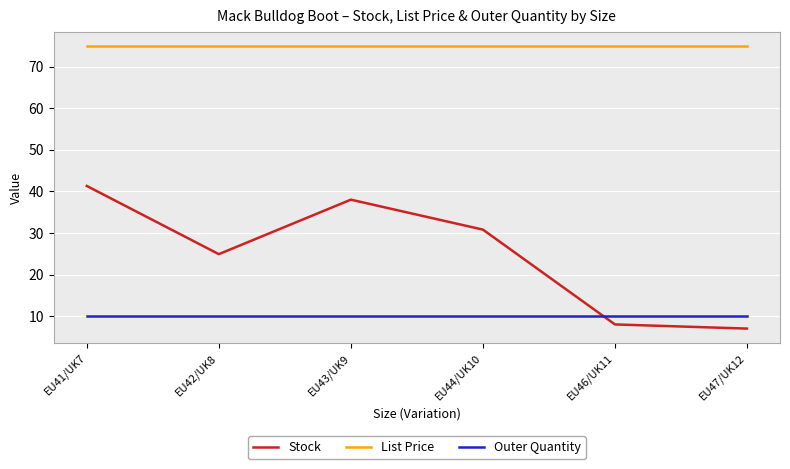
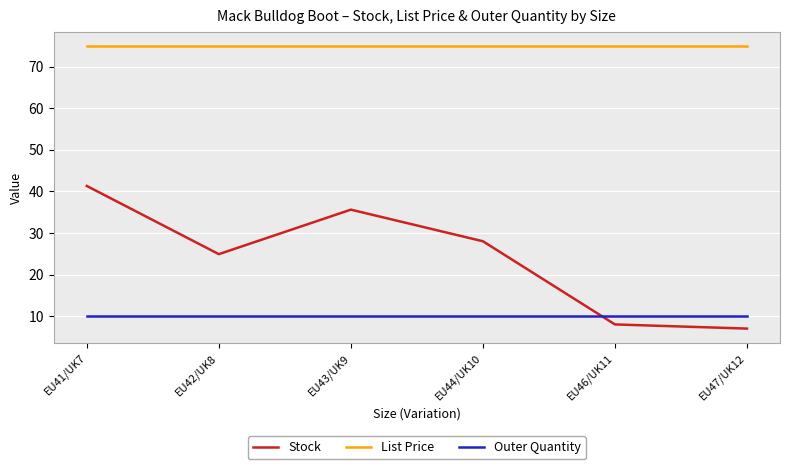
Stock, EU43/UK9: 38 -> 36
Stock, EU44/UK10: 31 -> 28
